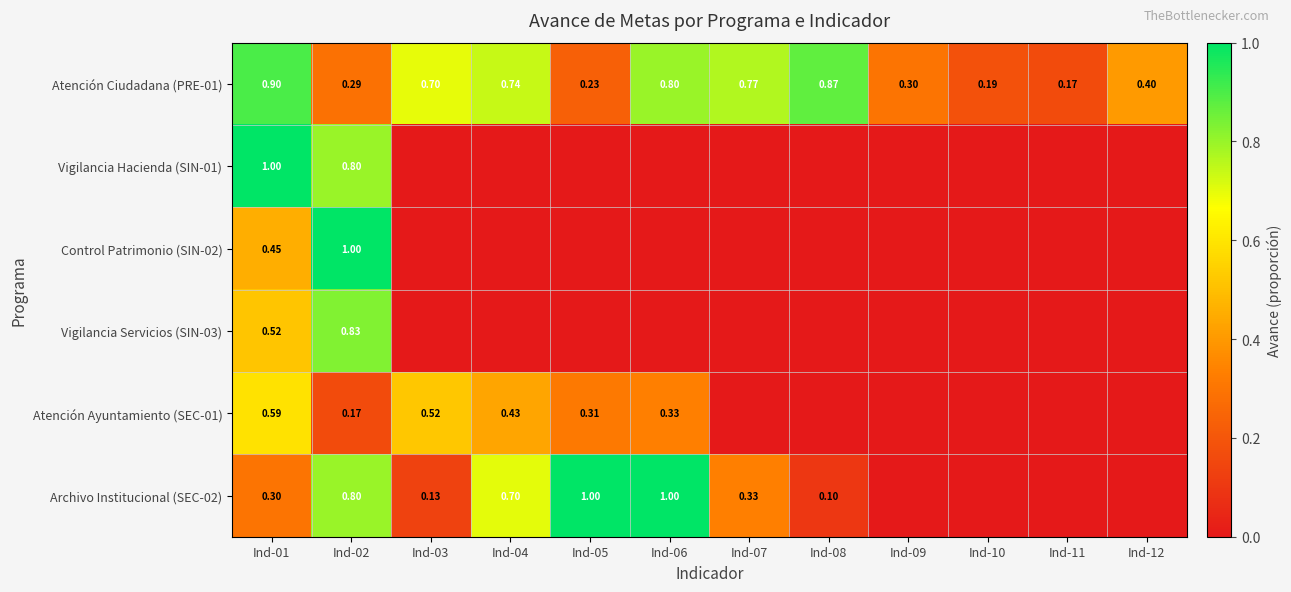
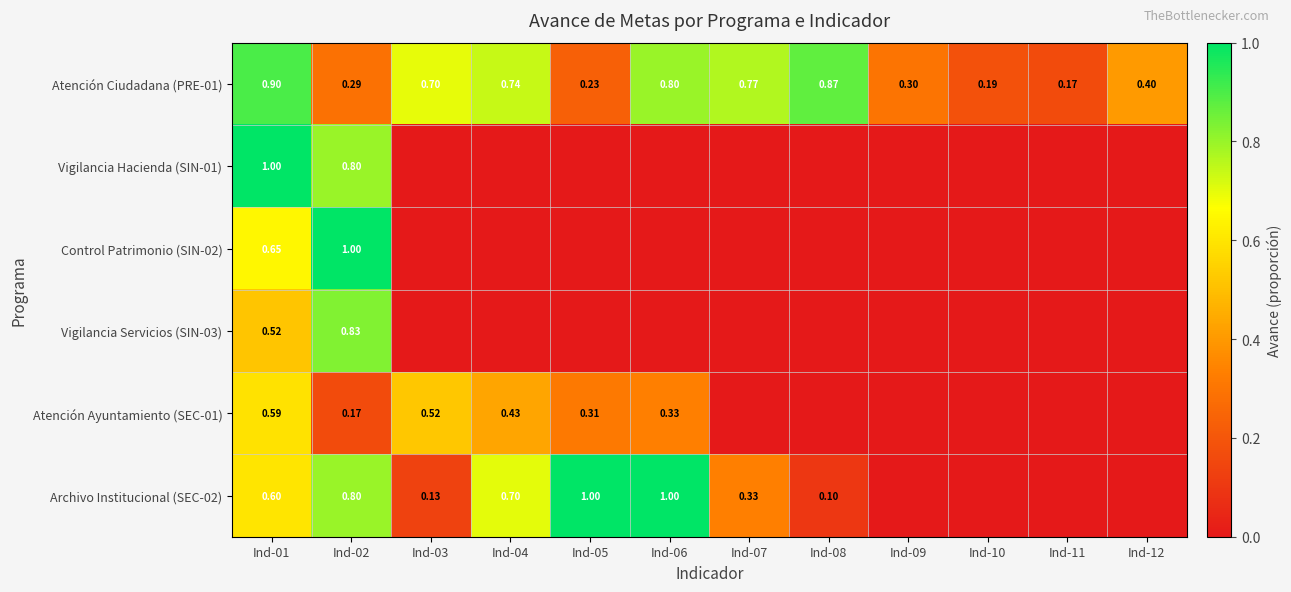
Control Patrimonio (SIN-02), Ind-01: 0.45 -> 0.65
Archivo Institucional (SEC-02), Ind-01: 0.30 -> 0.60
